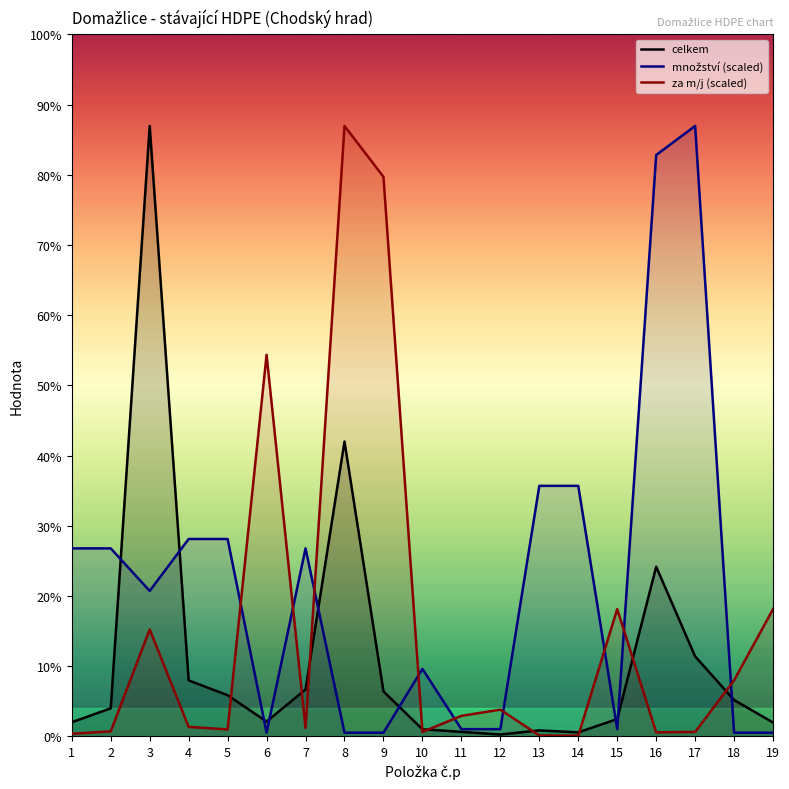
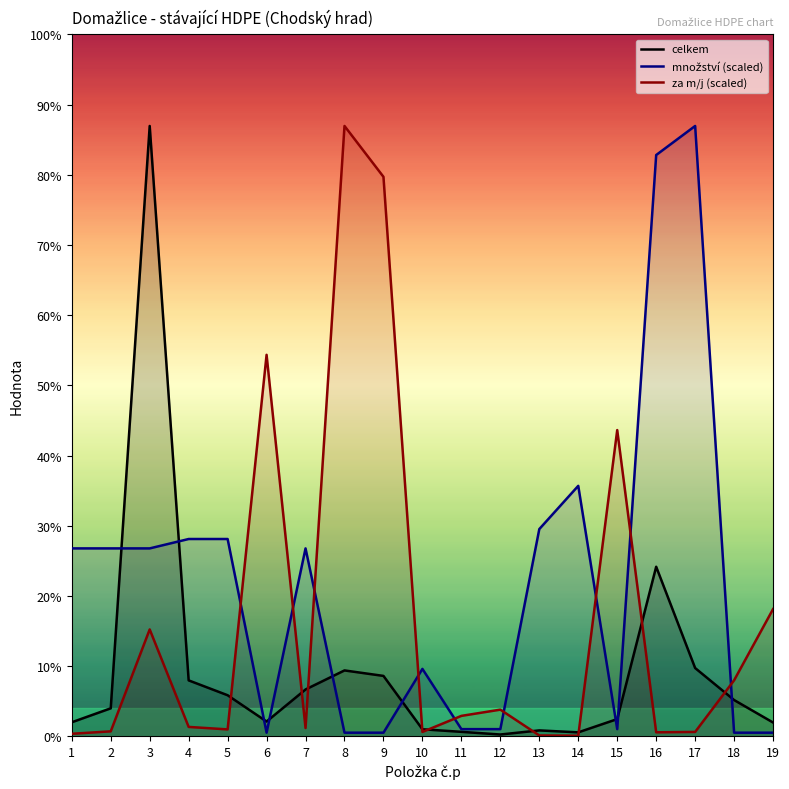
množství (scaled), 3: 21% -> 27%
celkem, 8: 42% -> 9%
celkem, 9: 6% -> 9%
množství (scaled), 13: 36% -> 30%
za m/j (scaled), 15: 18% -> 44%
celkem, 17: 11% -> 10%
